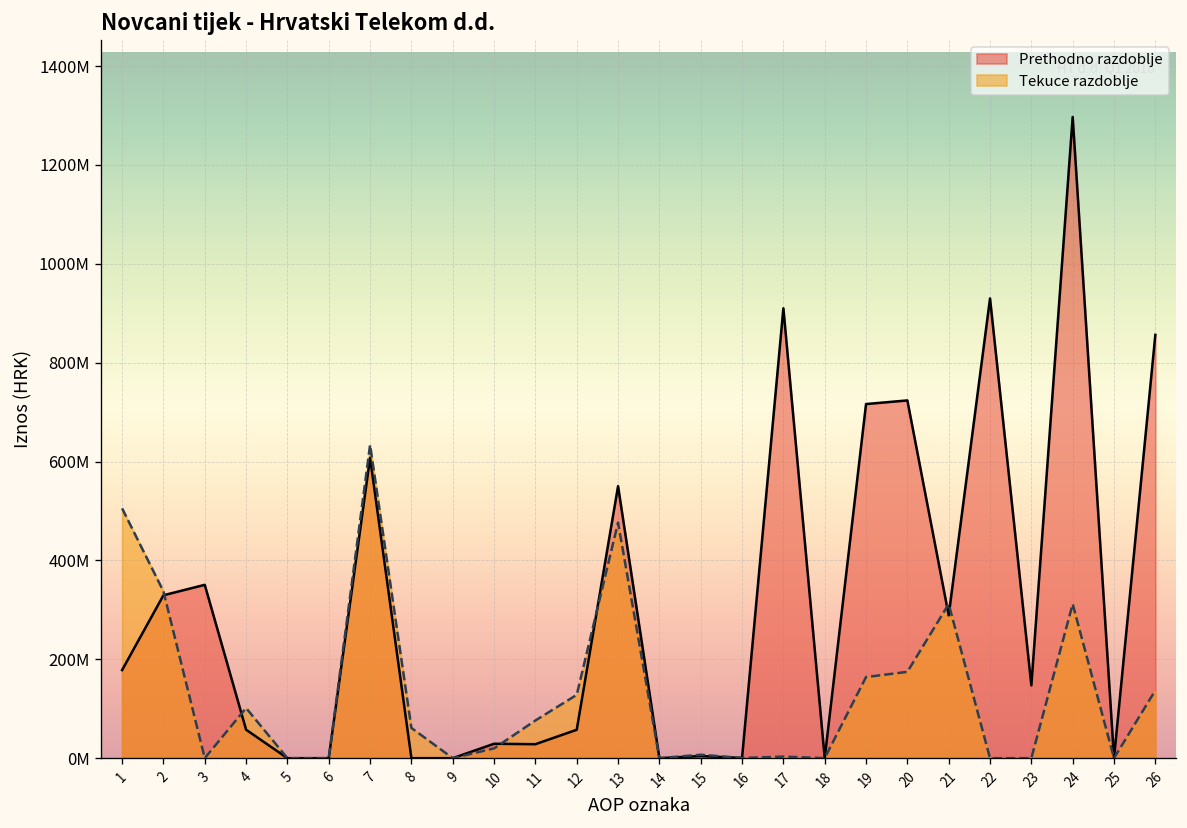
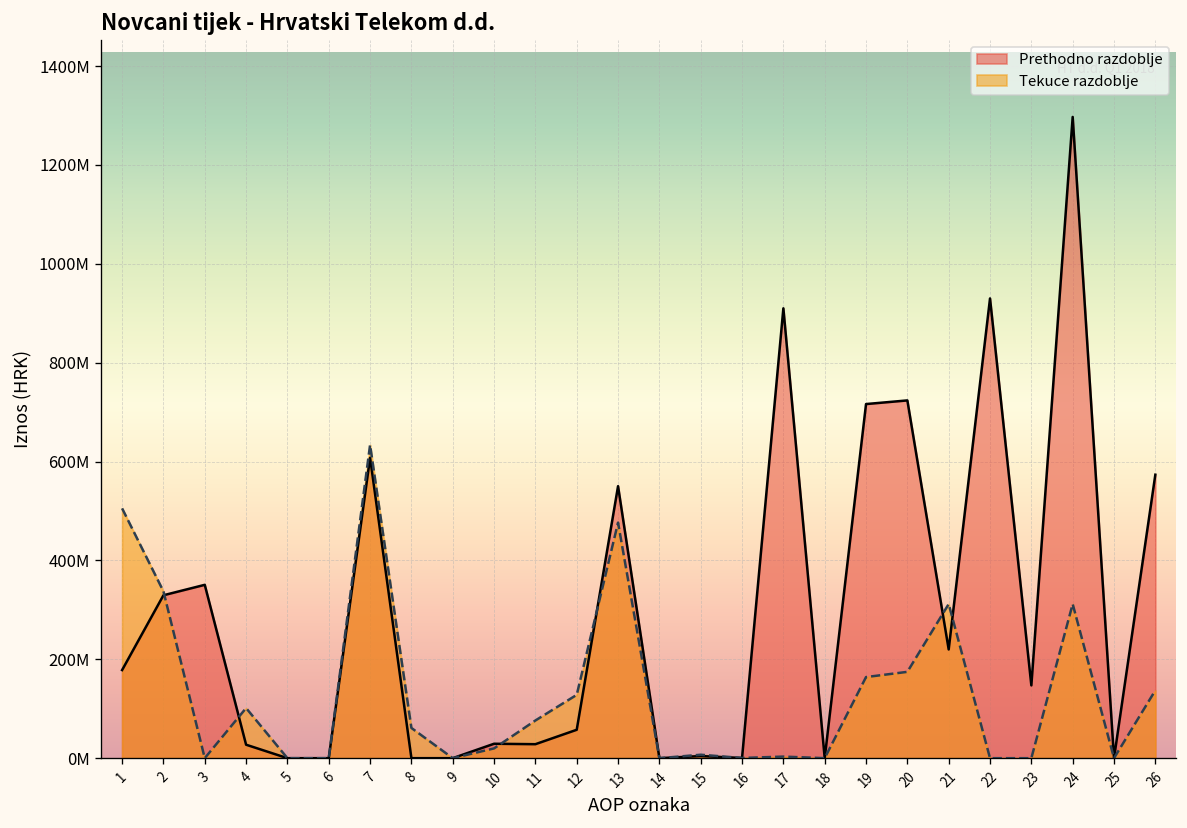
Prethodno razdoblje, 4: 60000000 -> 30000000
Prethodno razdoblje, 21: 290000000 -> 220000000
Prethodno razdoblje, 26: 860000000 -> 570000000
